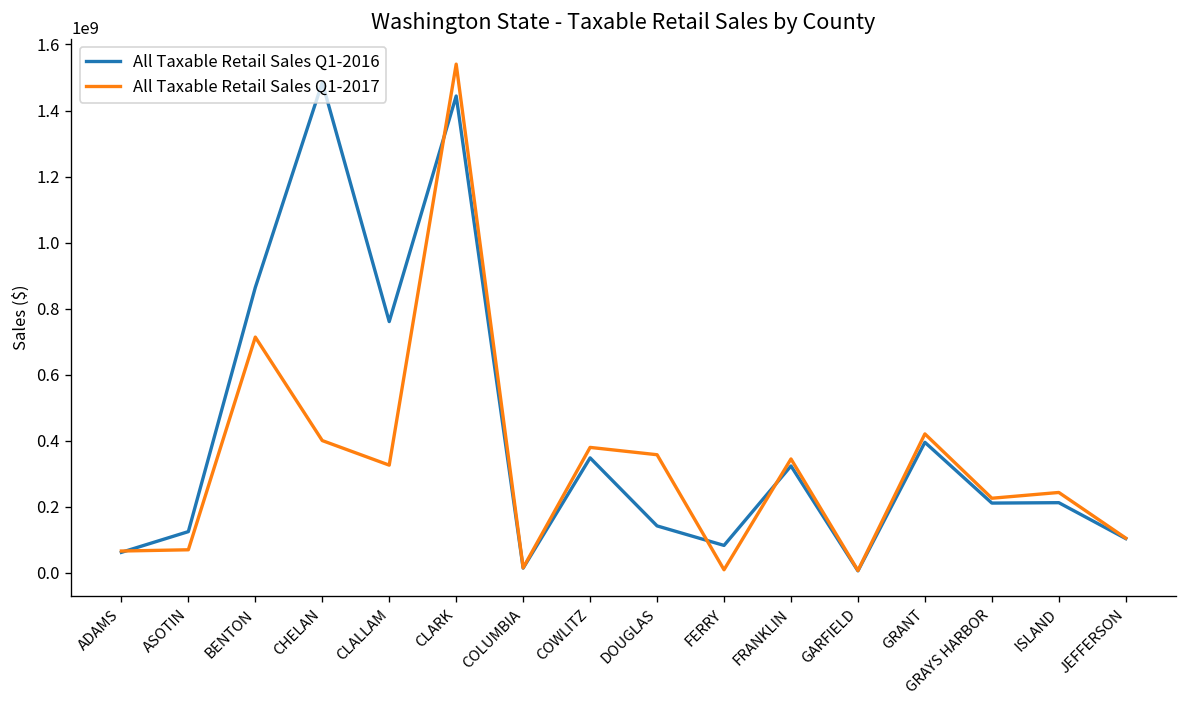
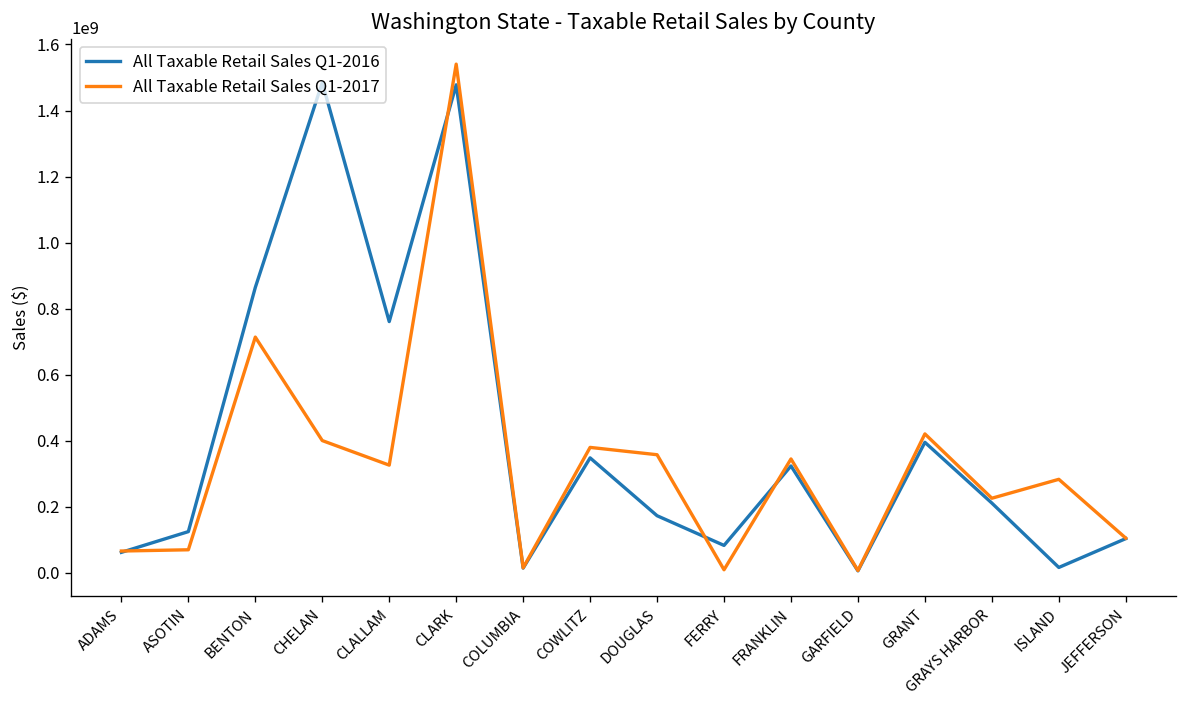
All Taxable Retail Sales Q1-2016, CLARK: 1440000000 -> 1480000000
All Taxable Retail Sales Q1-2016, DOUGLAS: 140000000 -> 170000000
All Taxable Retail Sales Q1-2016, ISLAND: 210000000 -> 20000000
All Taxable Retail Sales Q1-2017, ISLAND: 240000000 -> 280000000
